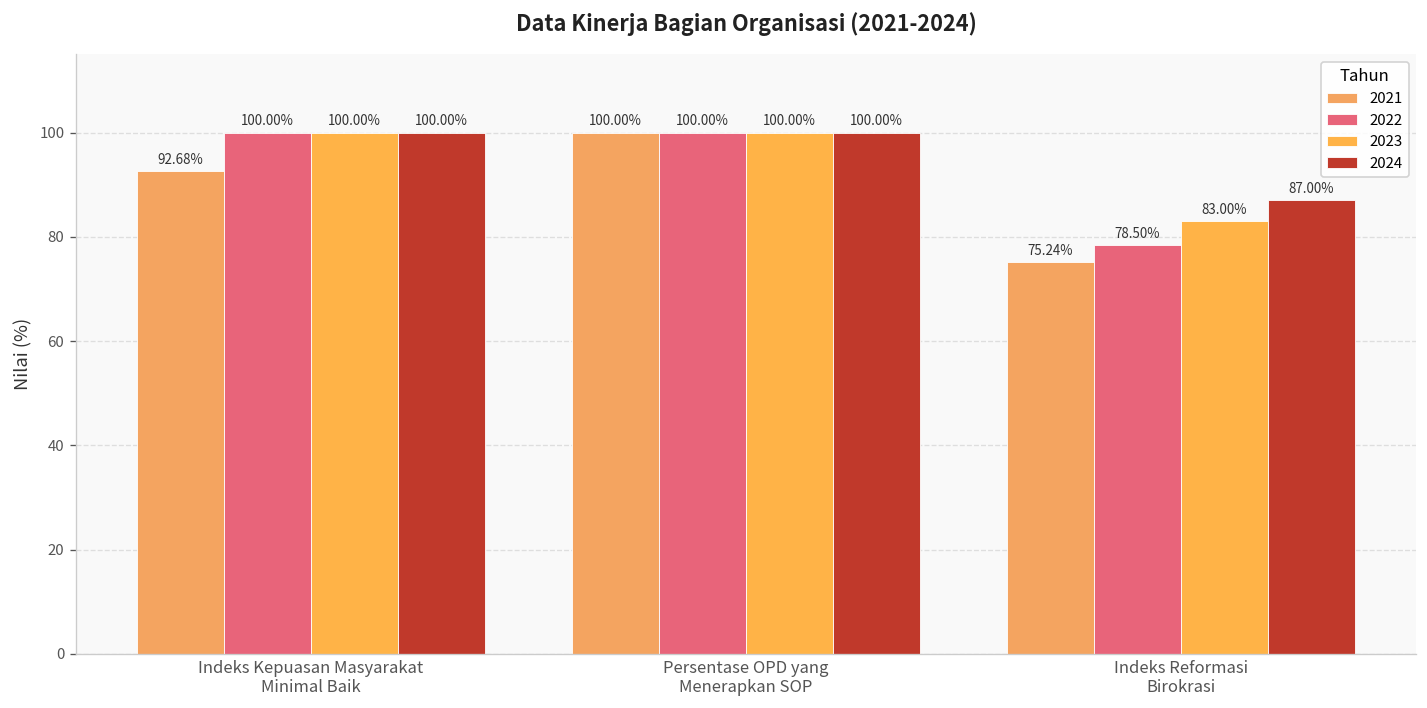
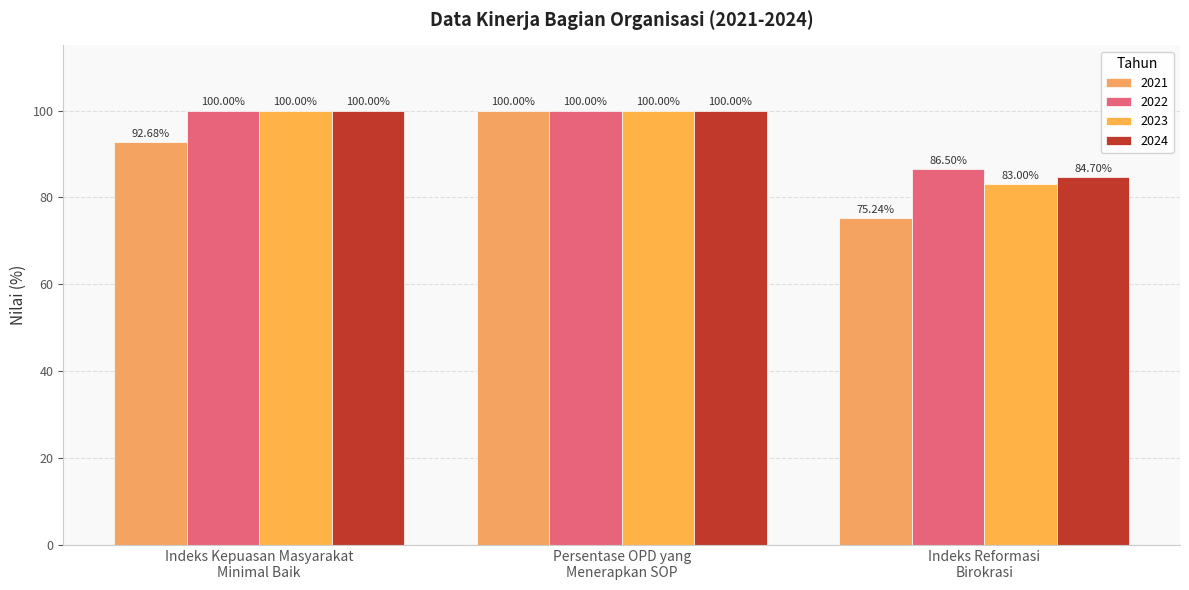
2022, Indeks Reformasi Birokrasi: 78.50% -> 86.50%
2024, Indeks Reformasi Birokrasi: 87.00% -> 84.70%
